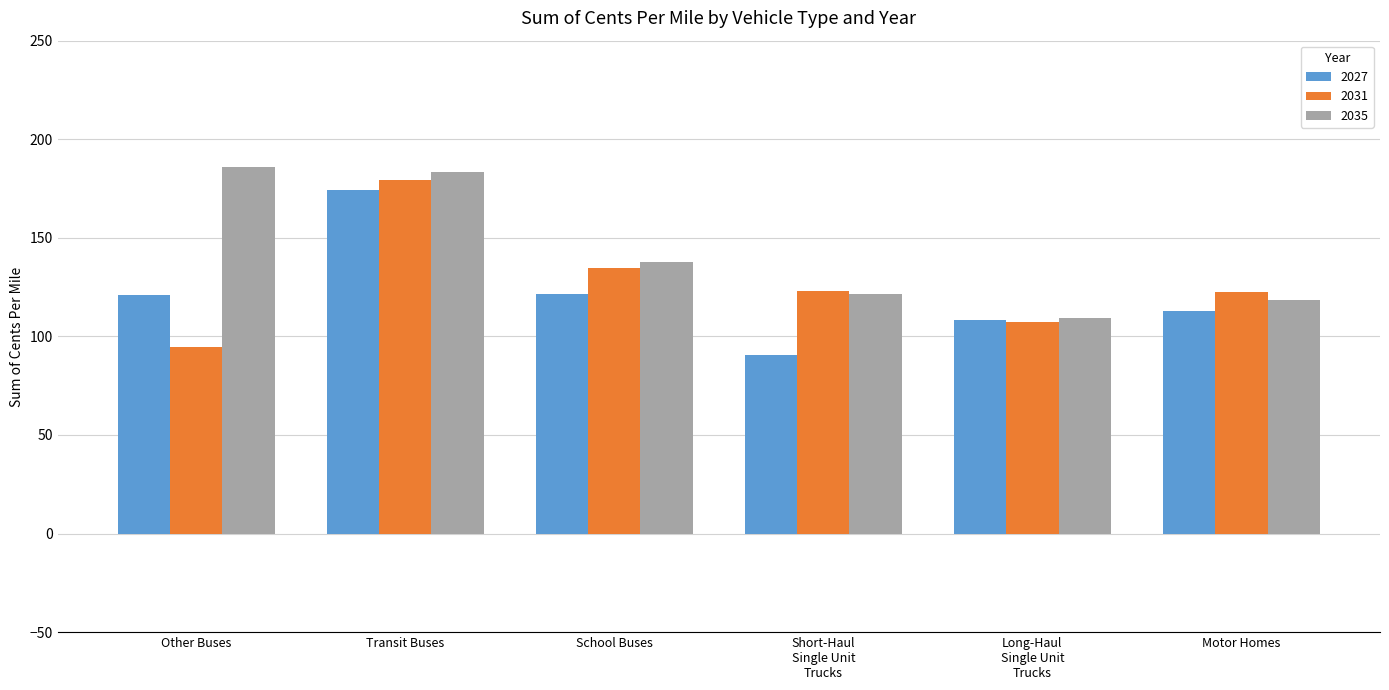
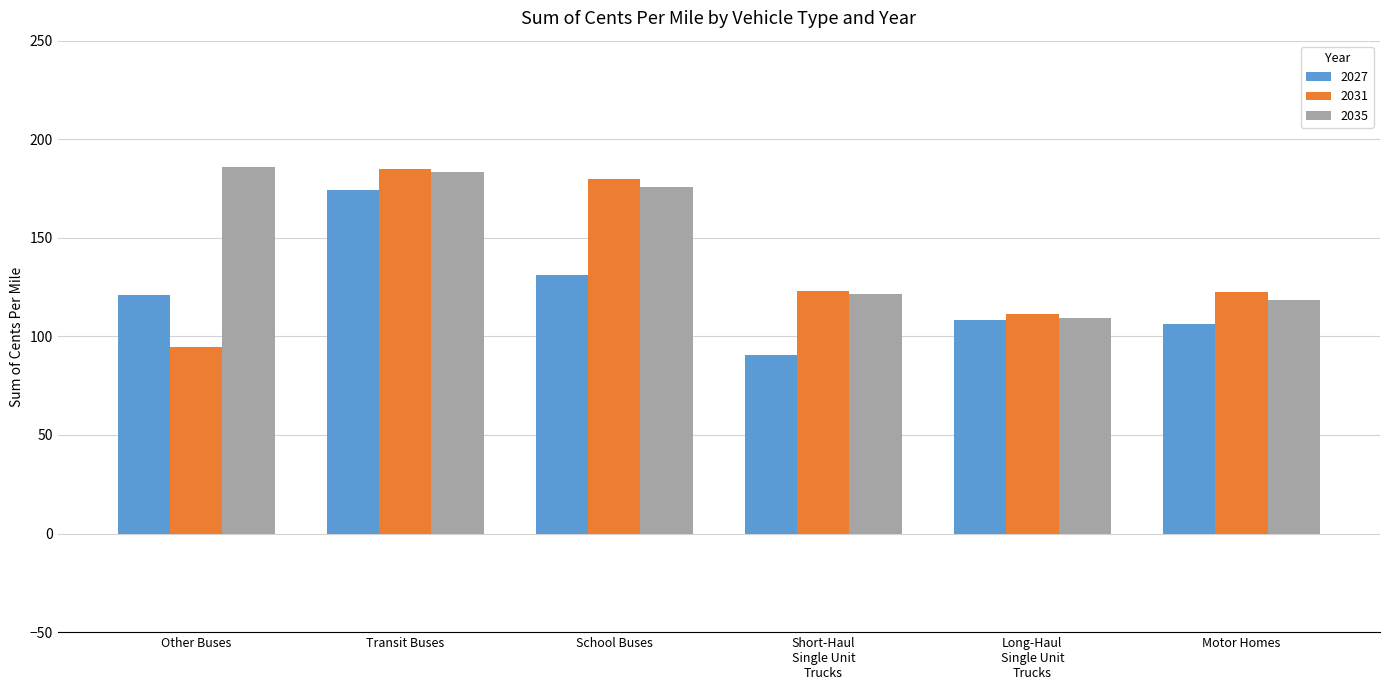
2031, Transit Buses: 179 -> 185
2027, School Buses: 121 -> 131
2031, School Buses: 135 -> 180
2035, School Buses: 138 -> 176
2031, Long-Haul Single Unit Trucks: 107 -> 111
2027, Motor Homes: 113 -> 106
